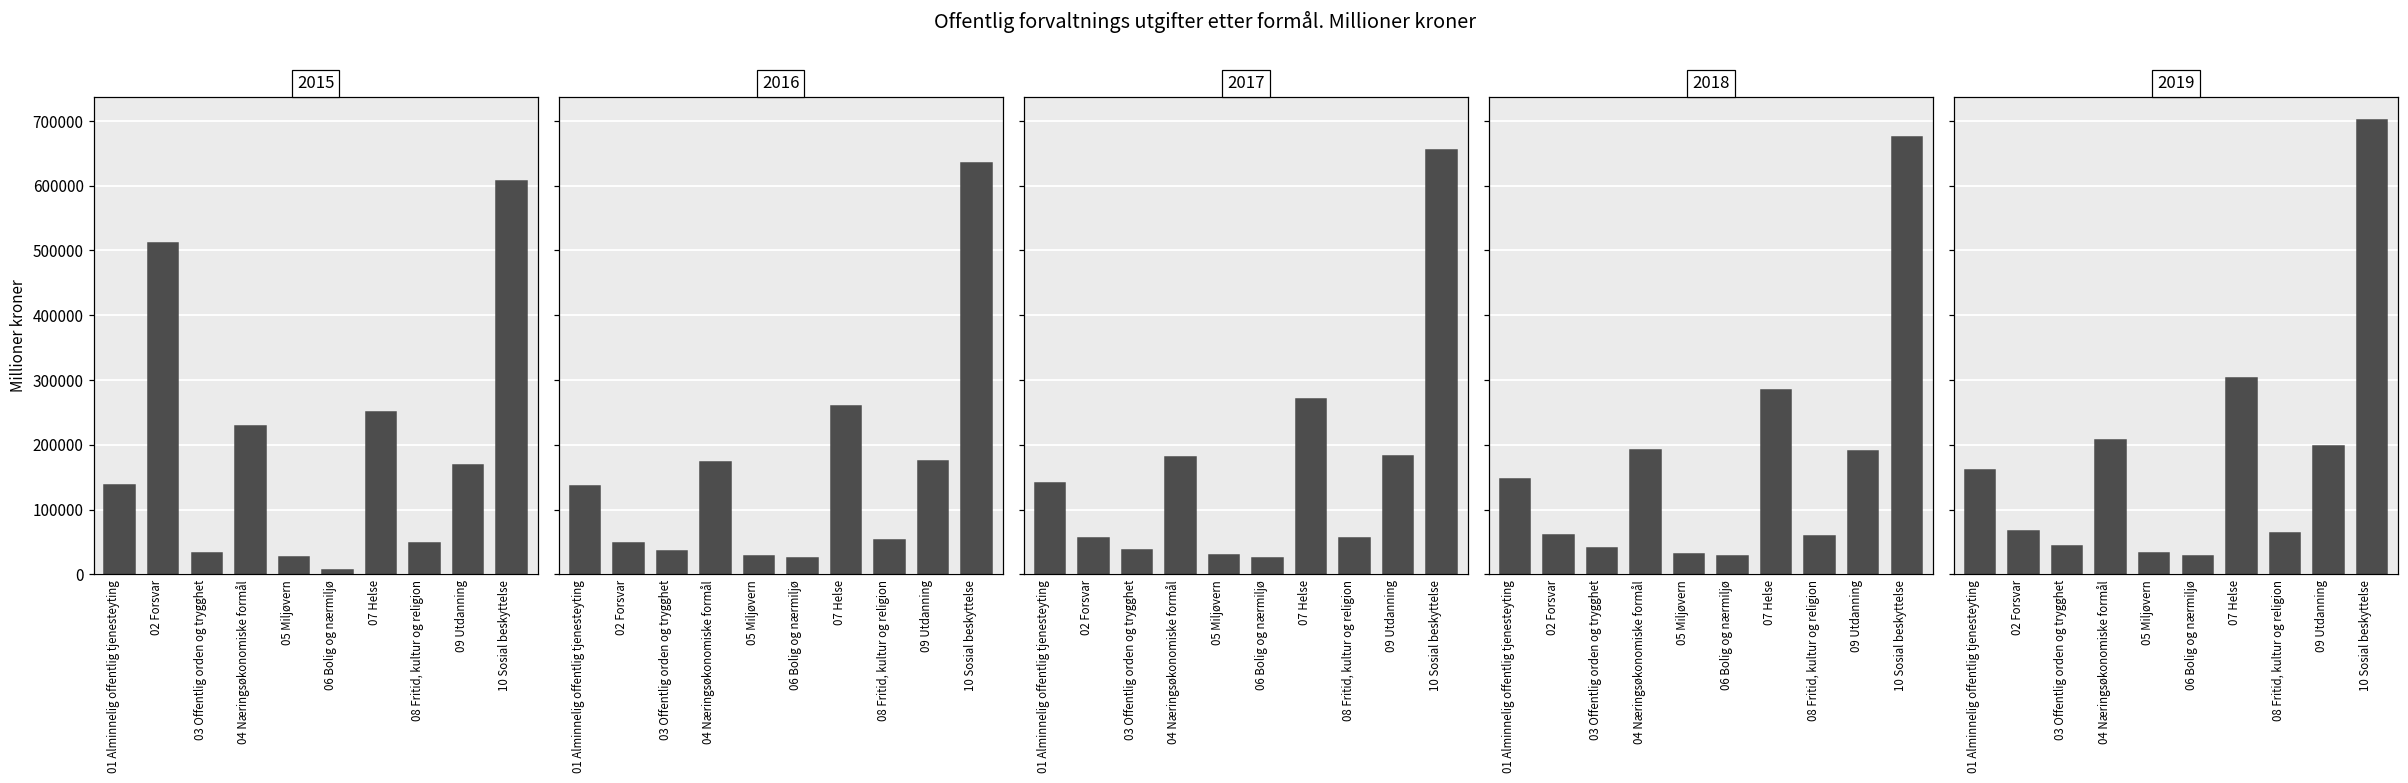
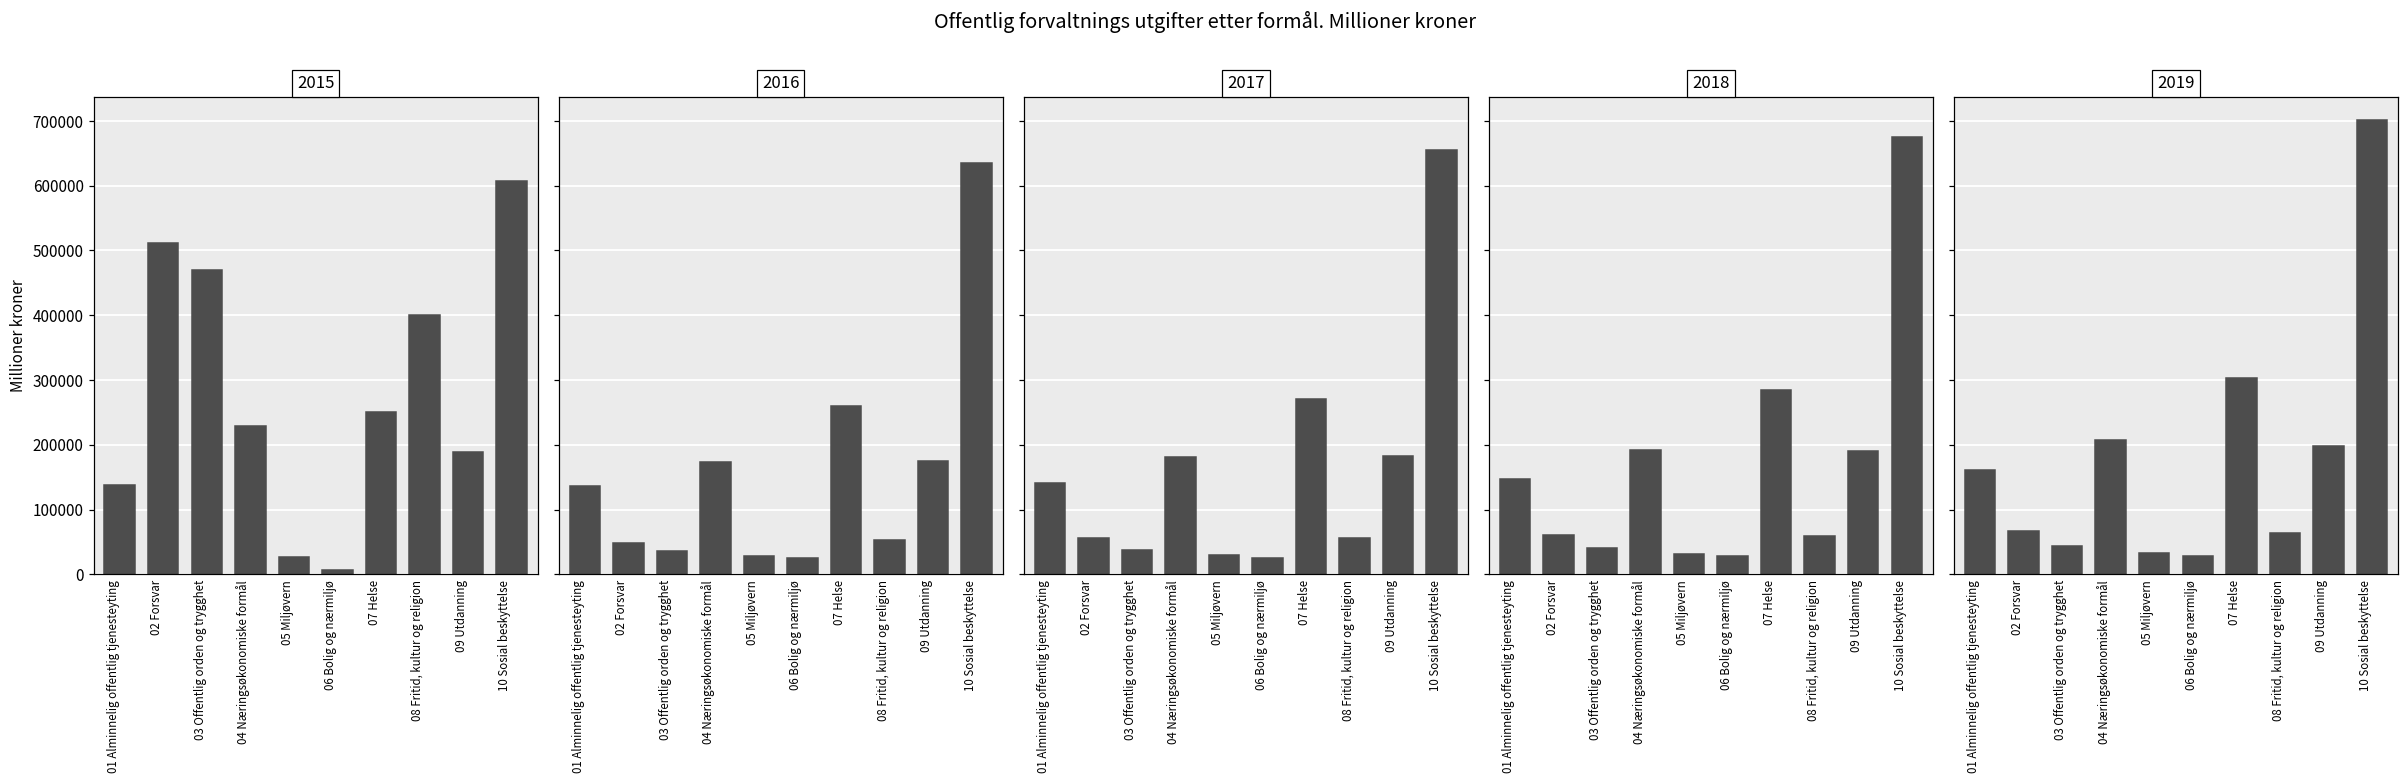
2015, 03 Offentlig orden og trygghet: 30000 -> 470000
2015, 08 Fritid, kultur og religion: 50000 -> 400000
2015, 09 Utdanning: 170000 -> 190000
